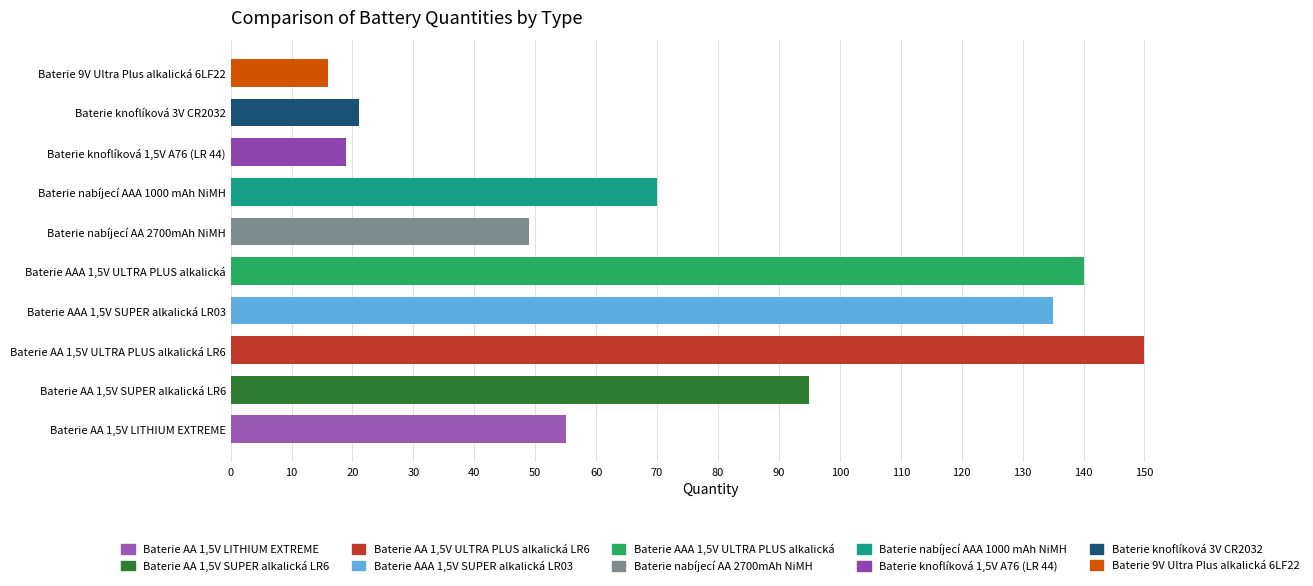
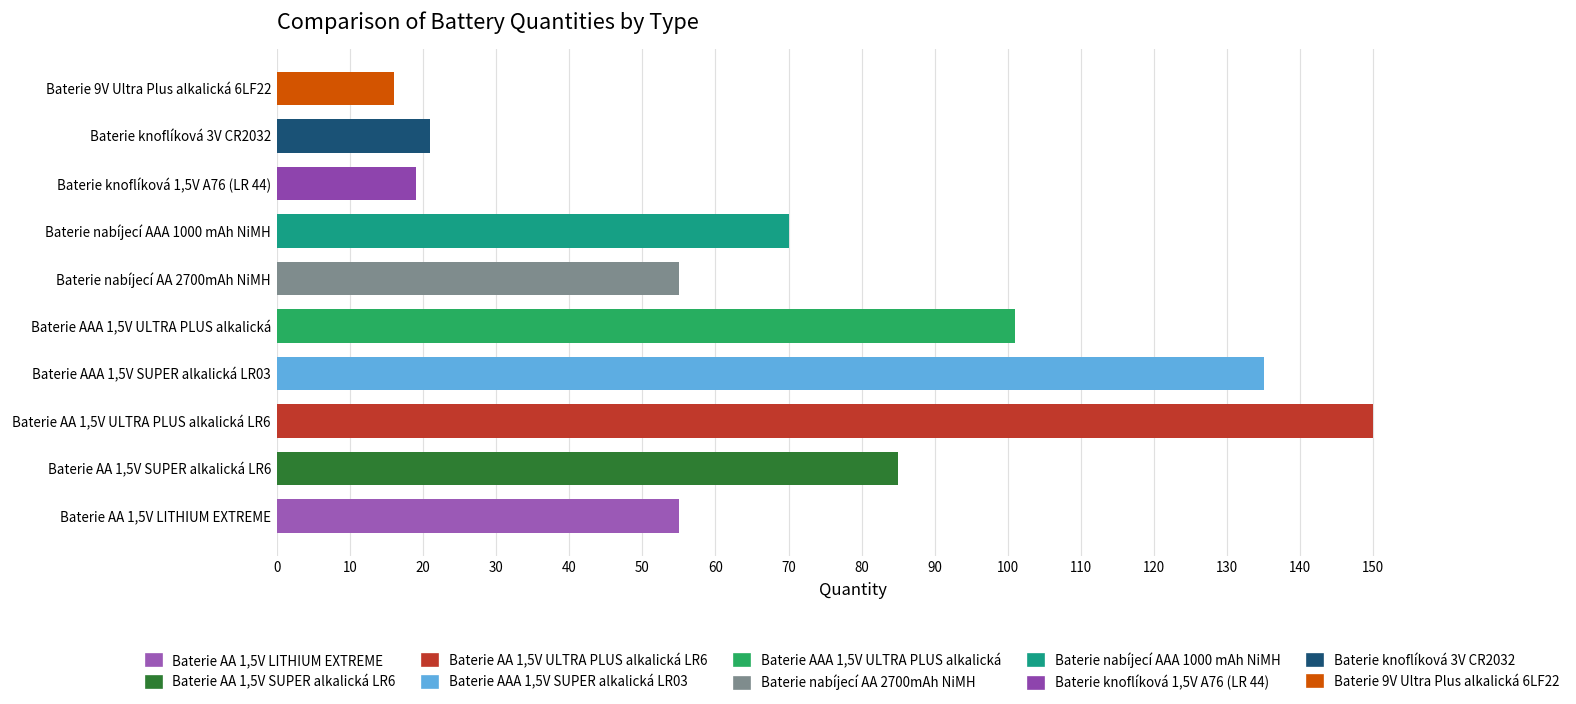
Baterie nabíjecí AA 2700mAh NiMH: 49 -> 55
Baterie AAA 1,5V ULTRA PLUS alkalická: 140 -> 101
Baterie AA 1,5V SUPER alkalická LR6: 95 -> 85
